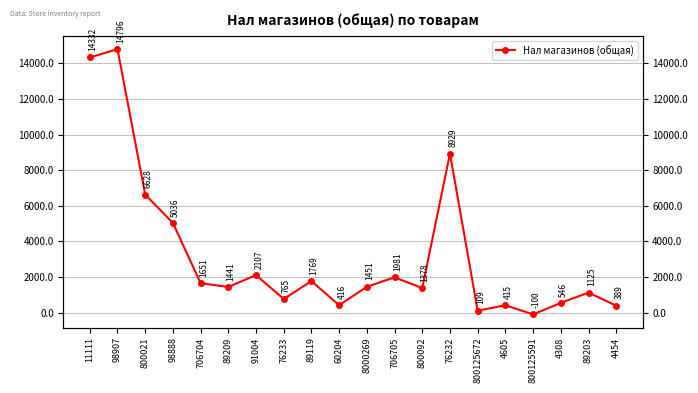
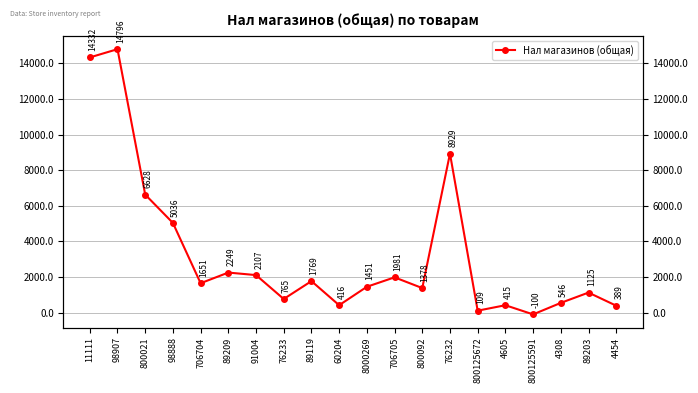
89209: 1441 -> 2249
